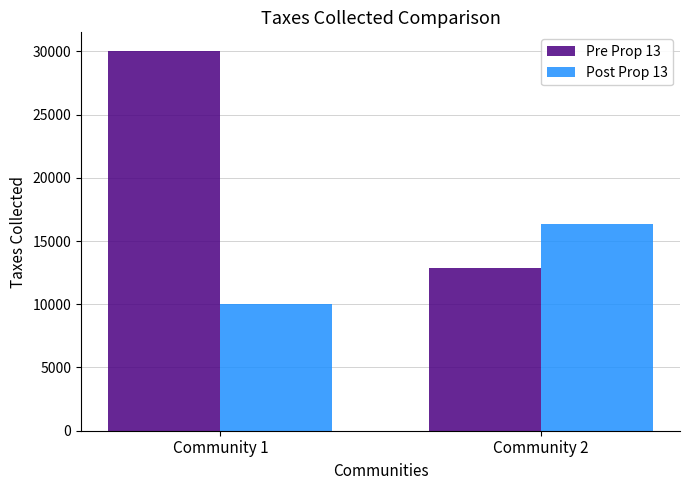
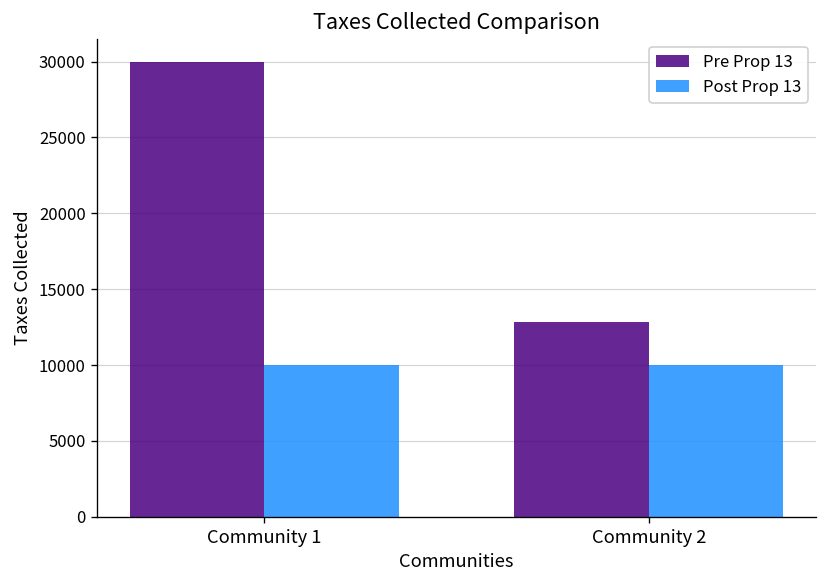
Post Prop 13, Community 2: 16300 -> 10000
